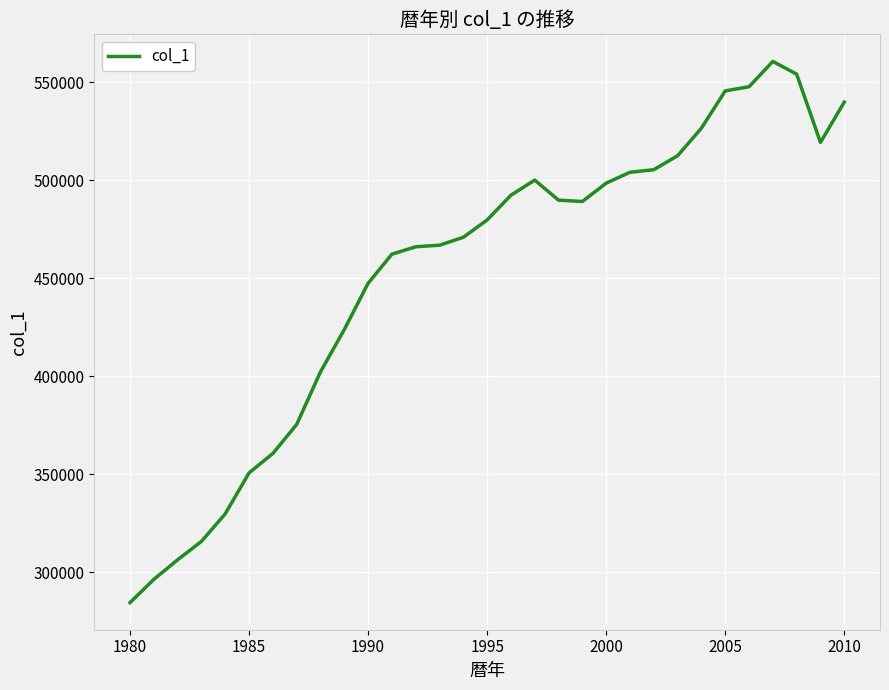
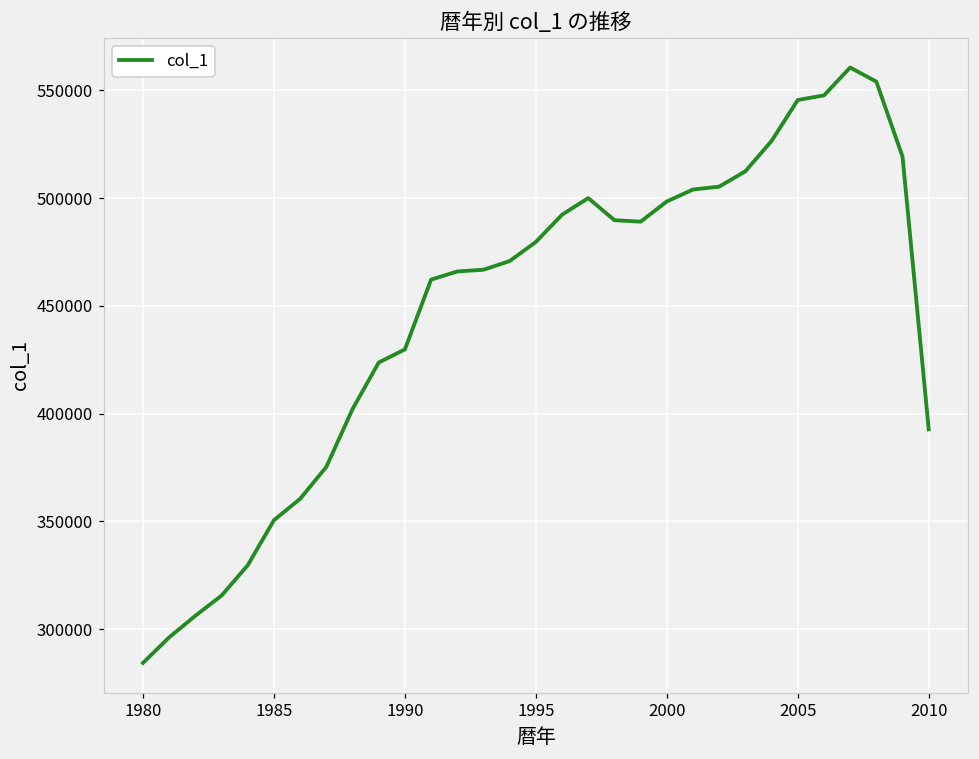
1990: 447000 -> 430000
2010: 540000 -> 393000
